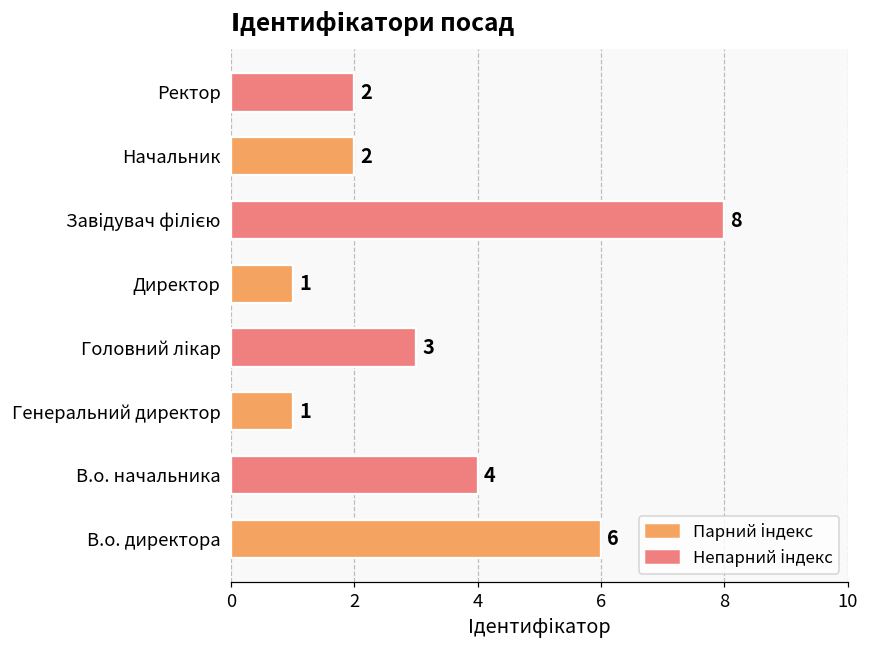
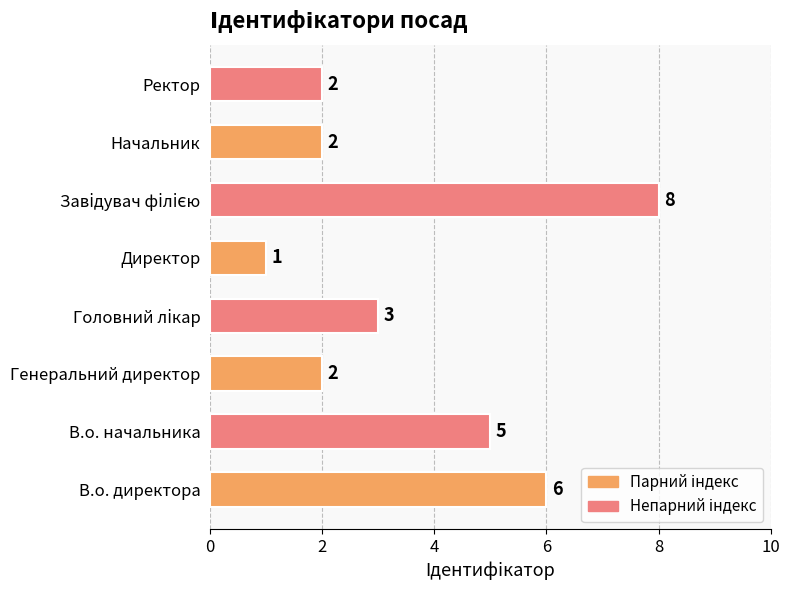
Генеральний директор: 1 -> 2
В.о. начальника: 4 -> 5
